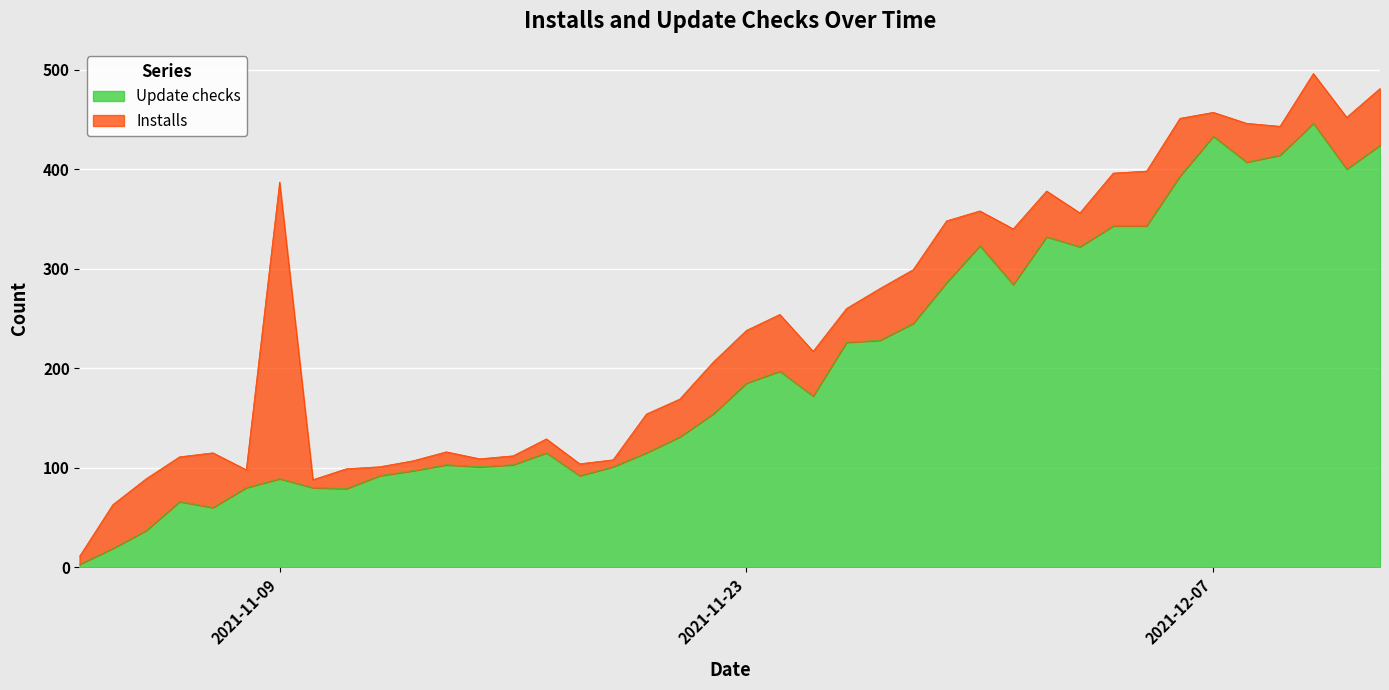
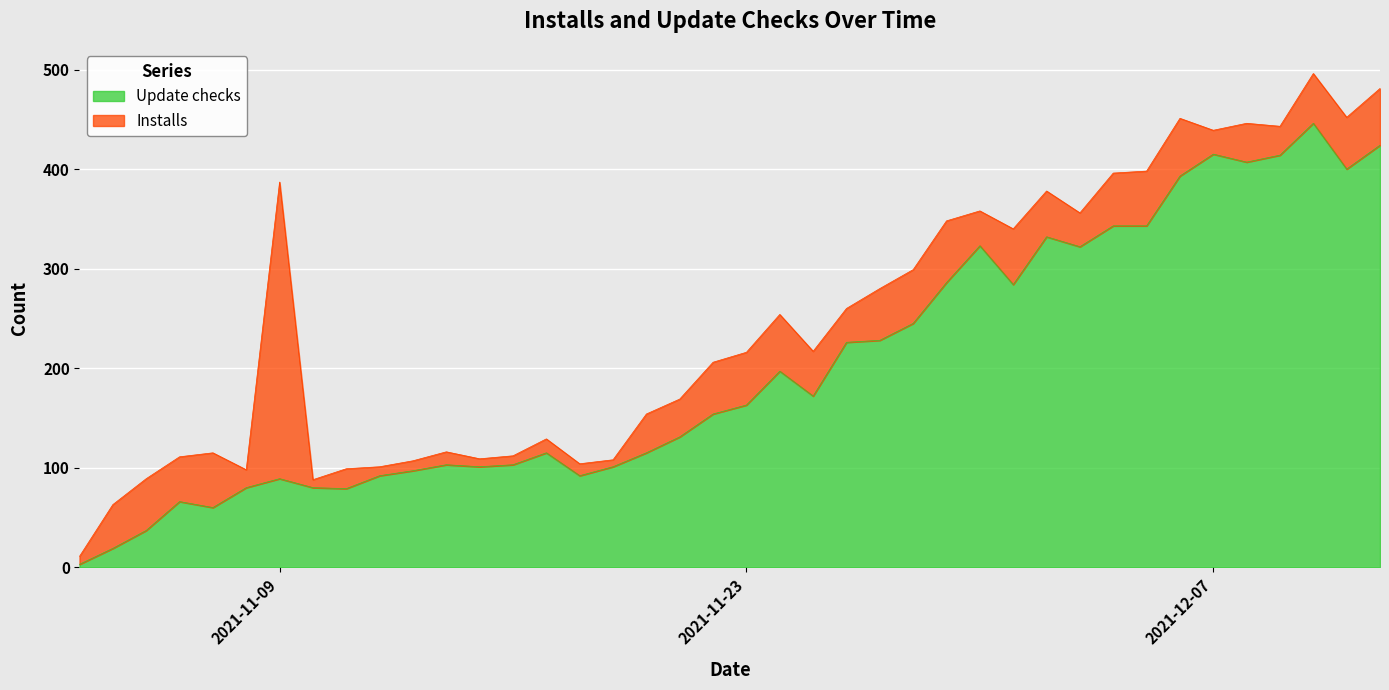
Update checks, 2021-11-23: 190 -> 160
Update checks, 2021-12-07: 430 -> 420
